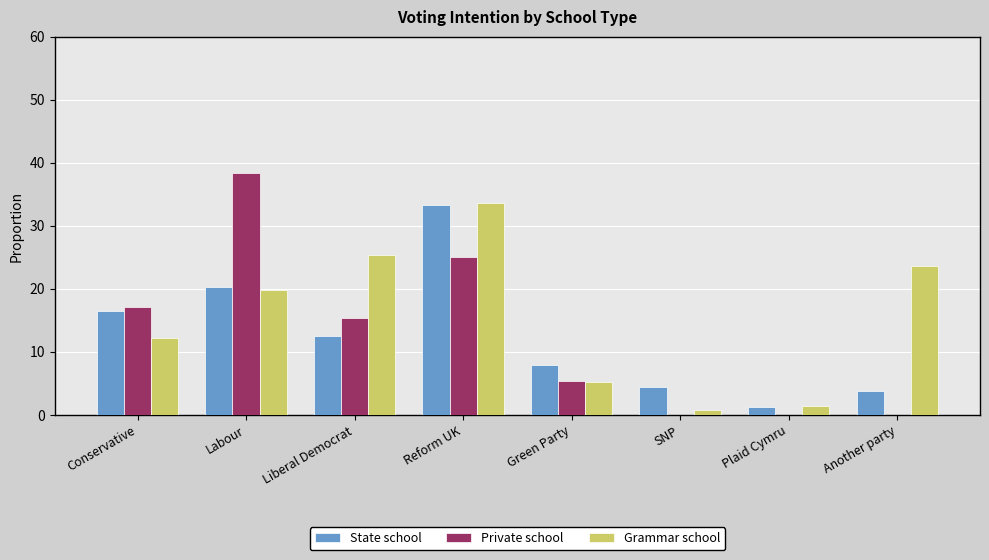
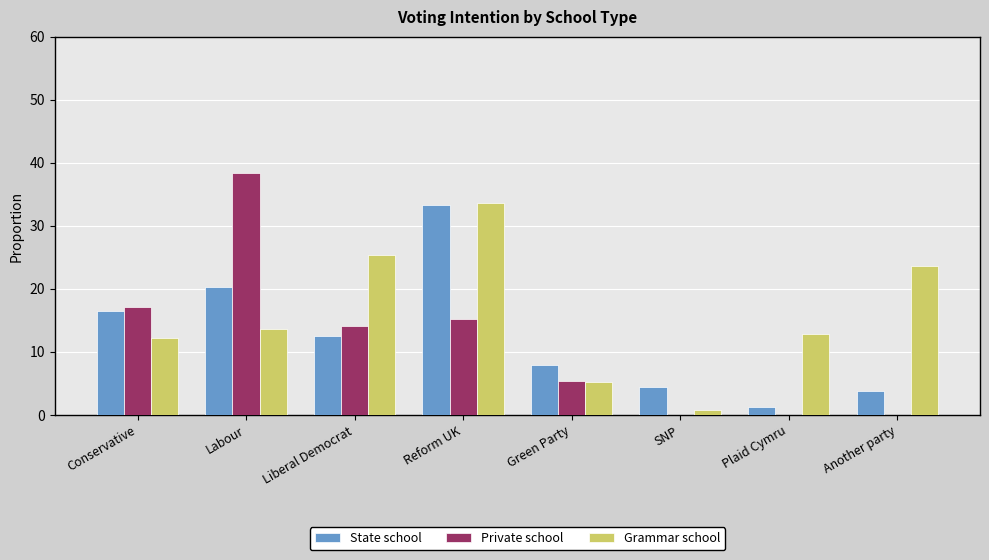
Grammar school, Labour: 20 -> 14
Private school, Liberal Democrat: 15 -> 14
Private school, Reform UK: 25 -> 15
Grammar school, Plaid Cymru: 1 -> 13
